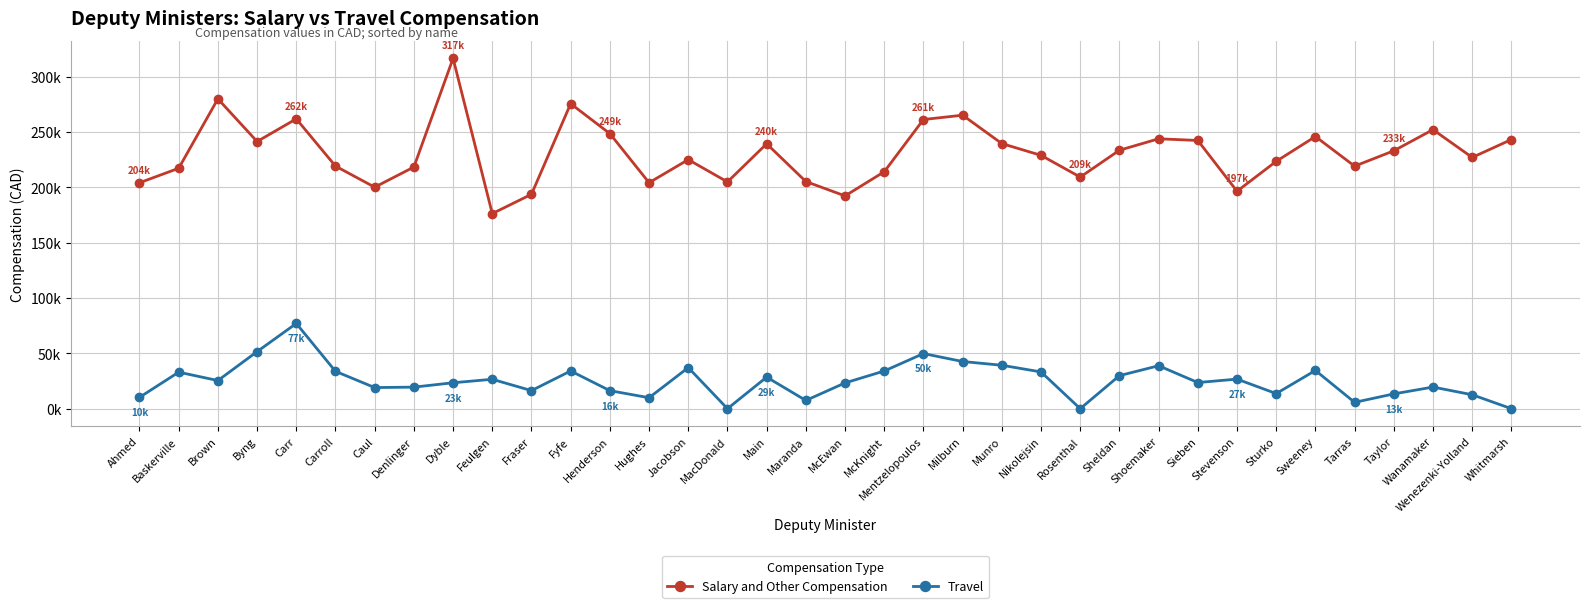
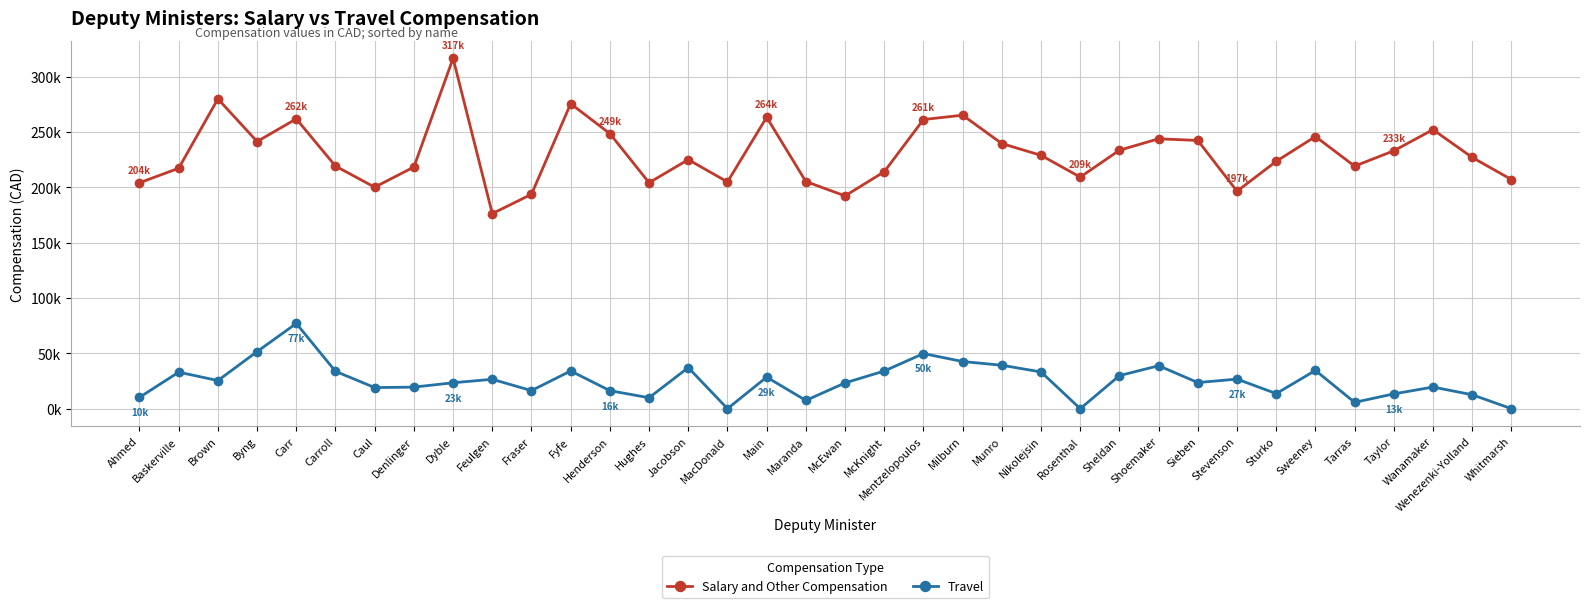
Salary and Other Compensation, Main: 240k -> 264k
Salary and Other Compensation, Whitmarsh: 243000 -> 207000
